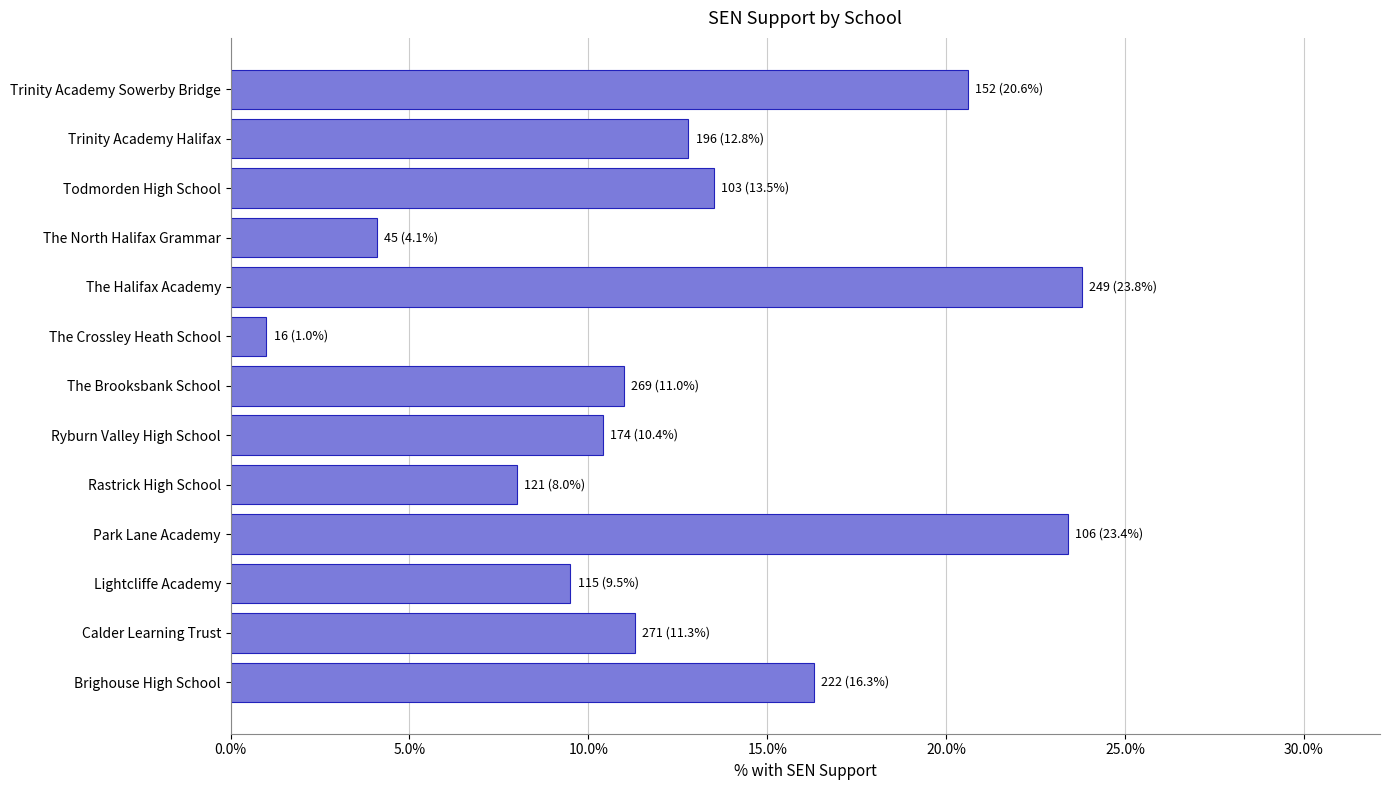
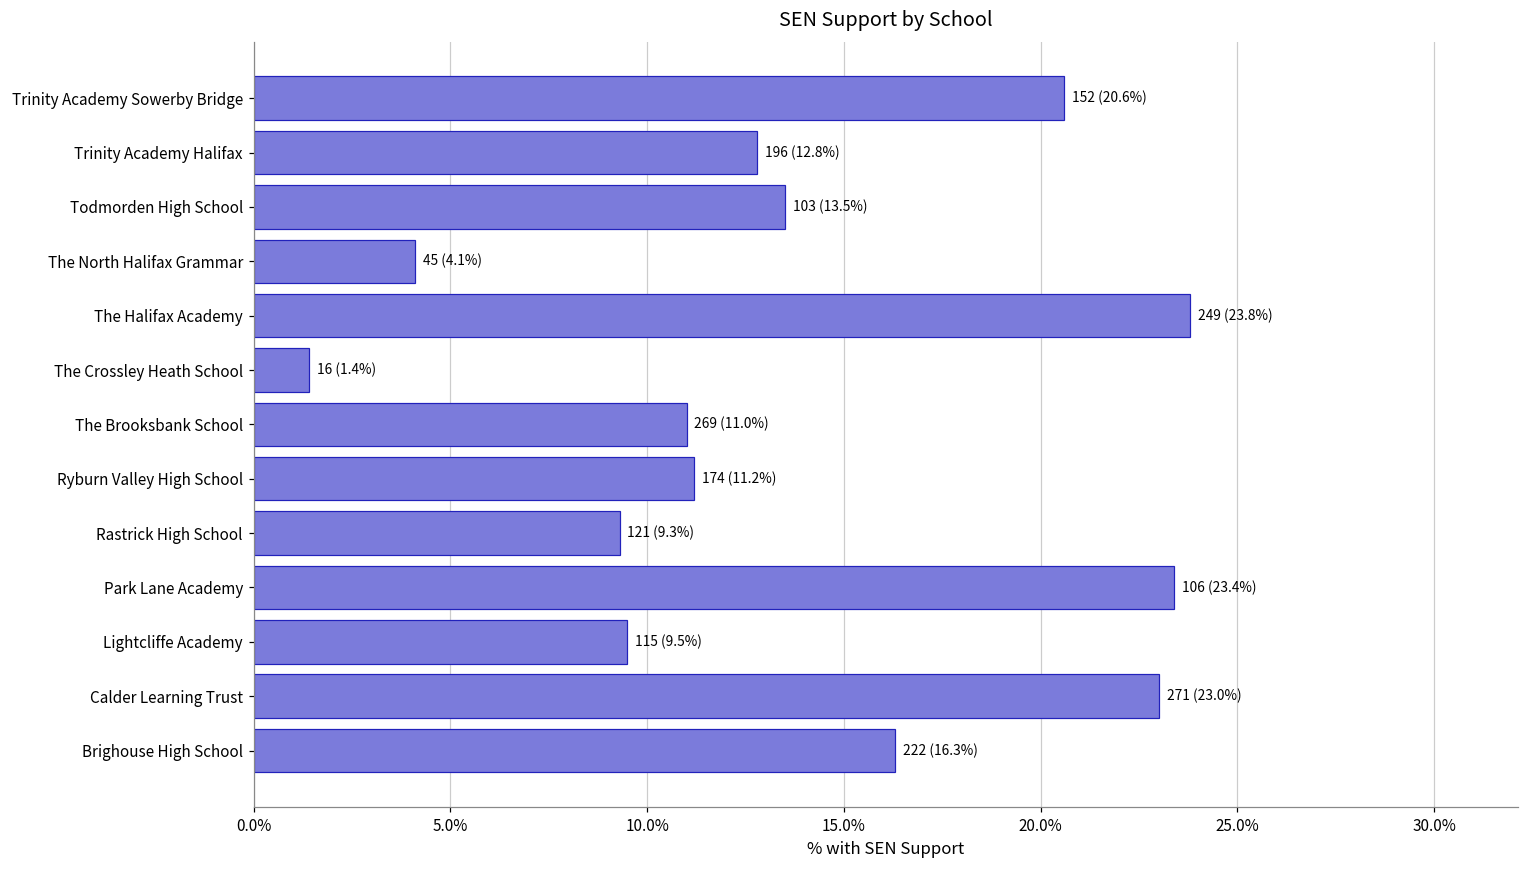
The Crossley Heath School: (1.0%) -> (1.4%)
Ryburn Valley High School: (10.4%) -> (11.2%)
Rastrick High School: (8.0%) -> (9.3%)
Calder Learning Trust: (11.3%) -> (23.0%)
